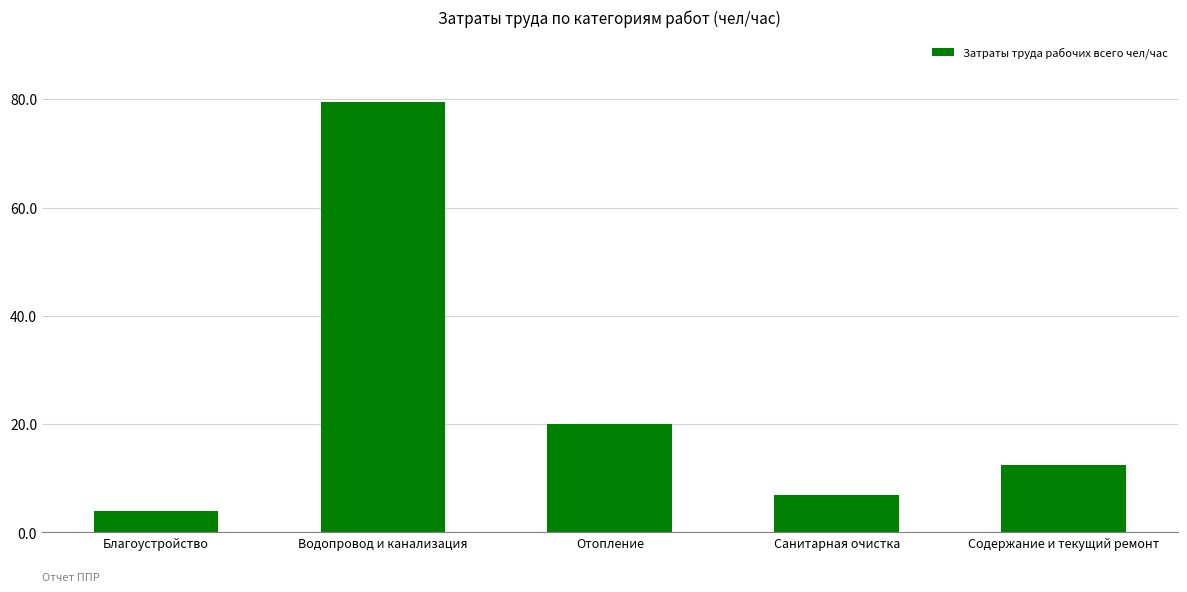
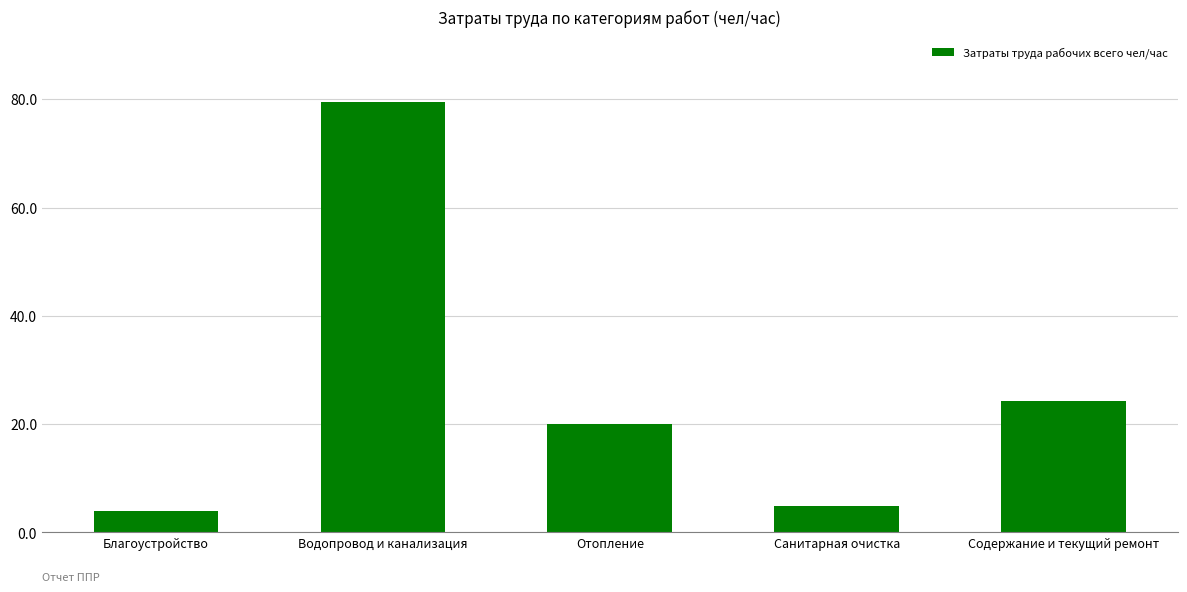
Санитарная очистка: 7 -> 5
Содержание и текущий ремонт: 12 -> 24
